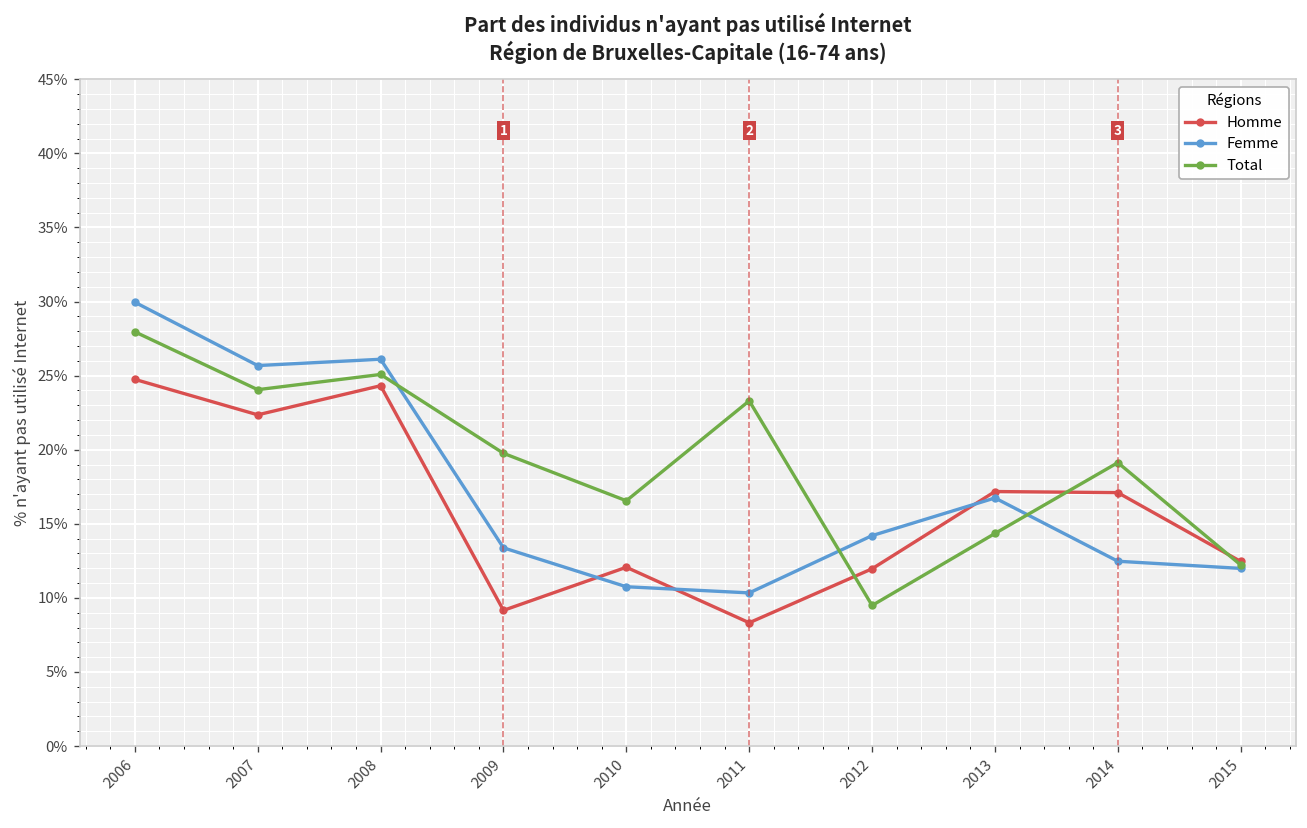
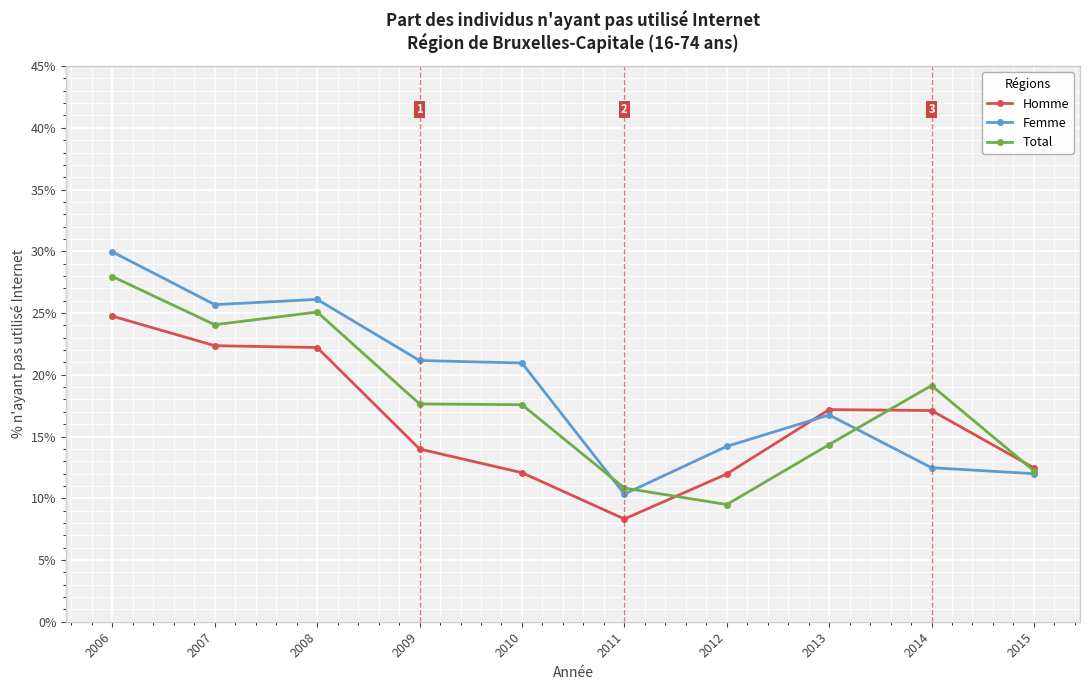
Homme, 2008: 24.3% -> 22.2%
Homme, 2009: 9.2% -> 14.0%
Femme, 2009: 13.4% -> 21.2%
Total, 2009: 19.8% -> 17.6%
Femme, 2010: 10.8% -> 21.0%
Total, 2010: 16.6% -> 17.6%
Total, 2011: 23.3% -> 10.8%
